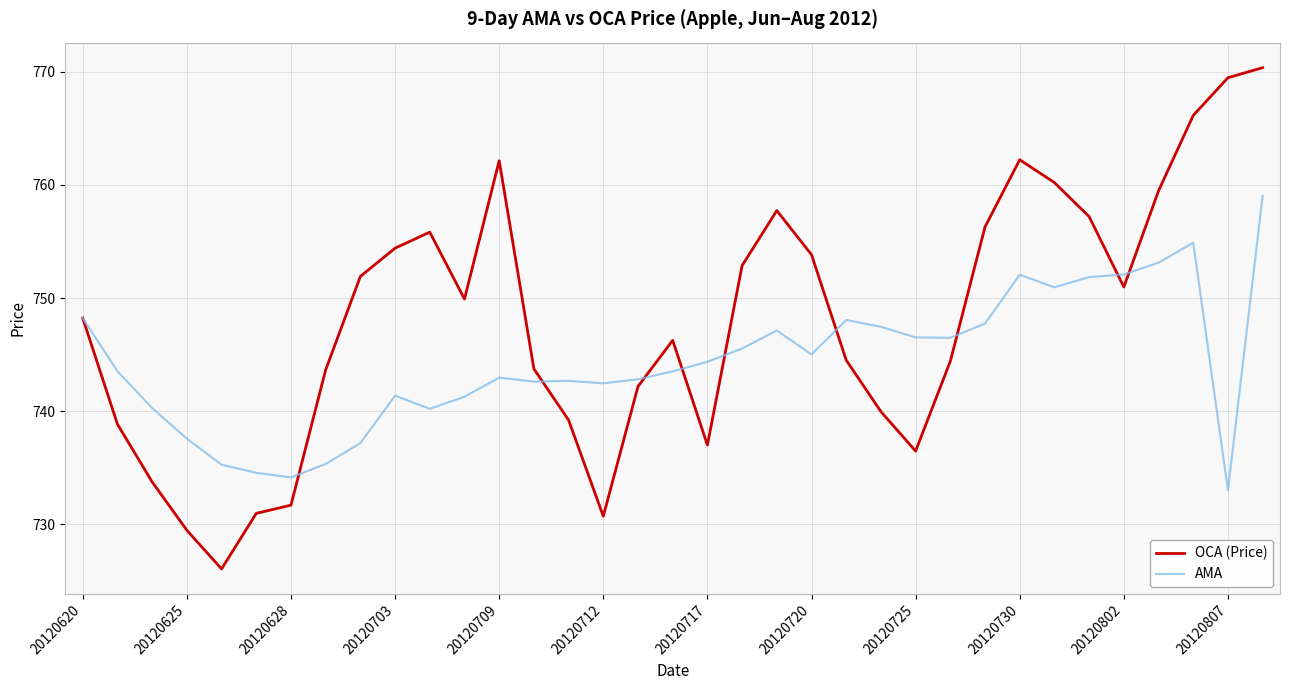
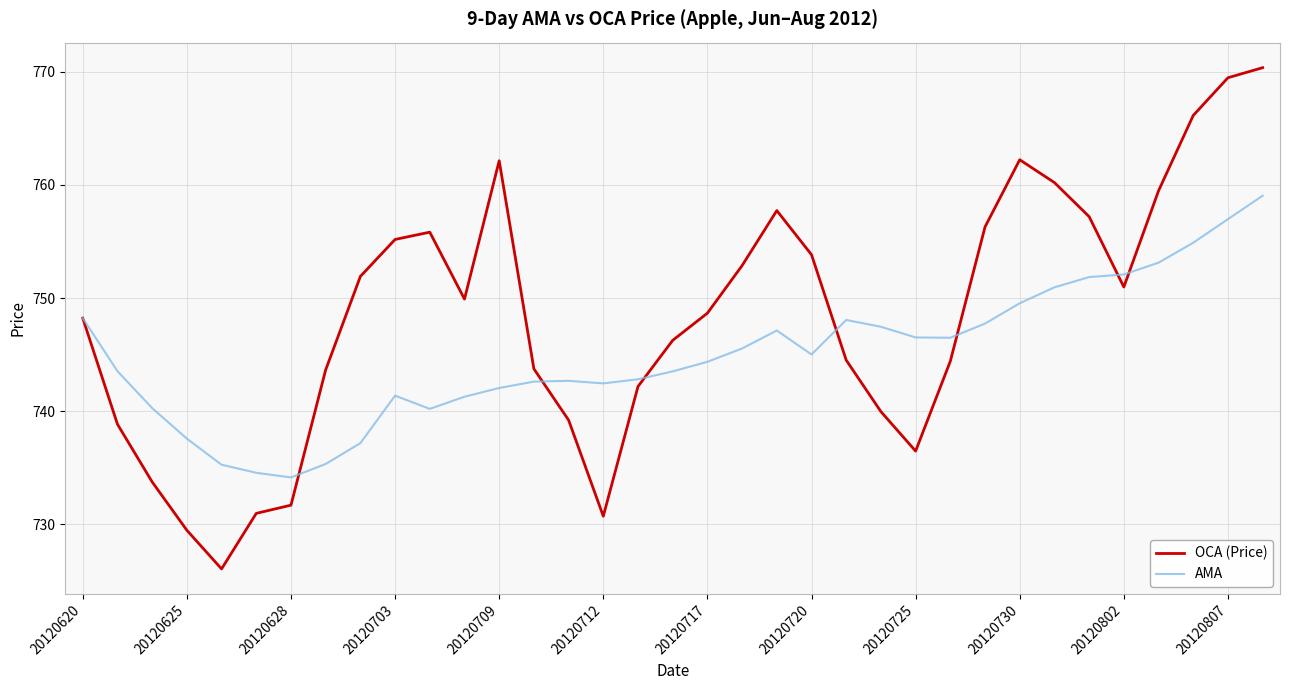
OCA (Price), 20120703: 754.4 -> 755.2
AMA, 20120709: 743.0 -> 742.0
OCA (Price), 20120717: 737.0 -> 748.7
AMA, 20120730: 752.1 -> 749.5
AMA, 20120807: 733.0 -> 757.0
